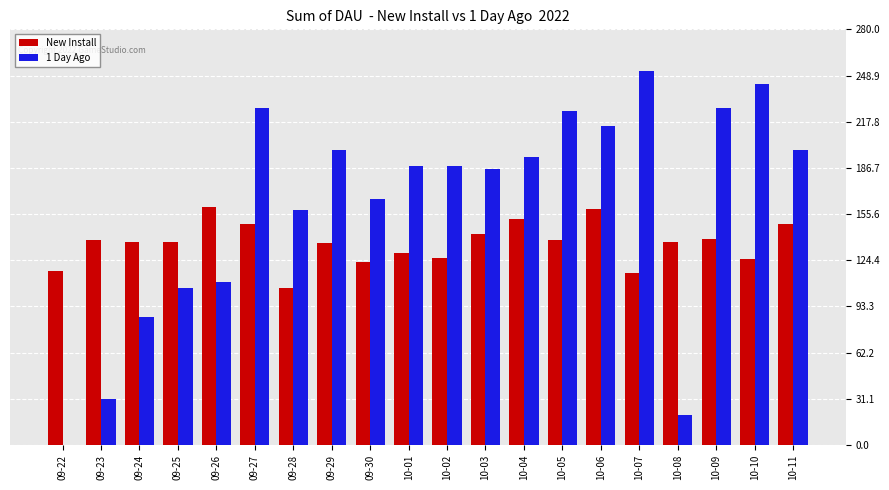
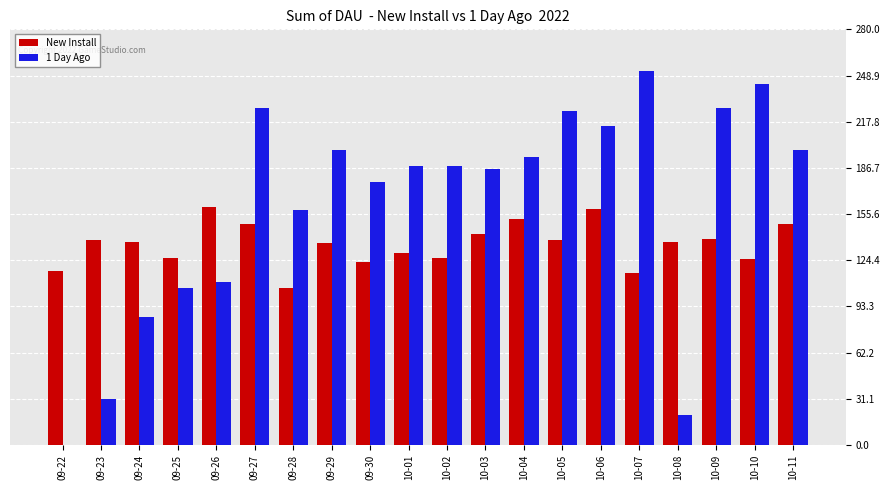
New Install, 09-25: 137 -> 126
1 Day Ago, 09-30: 166 -> 177
